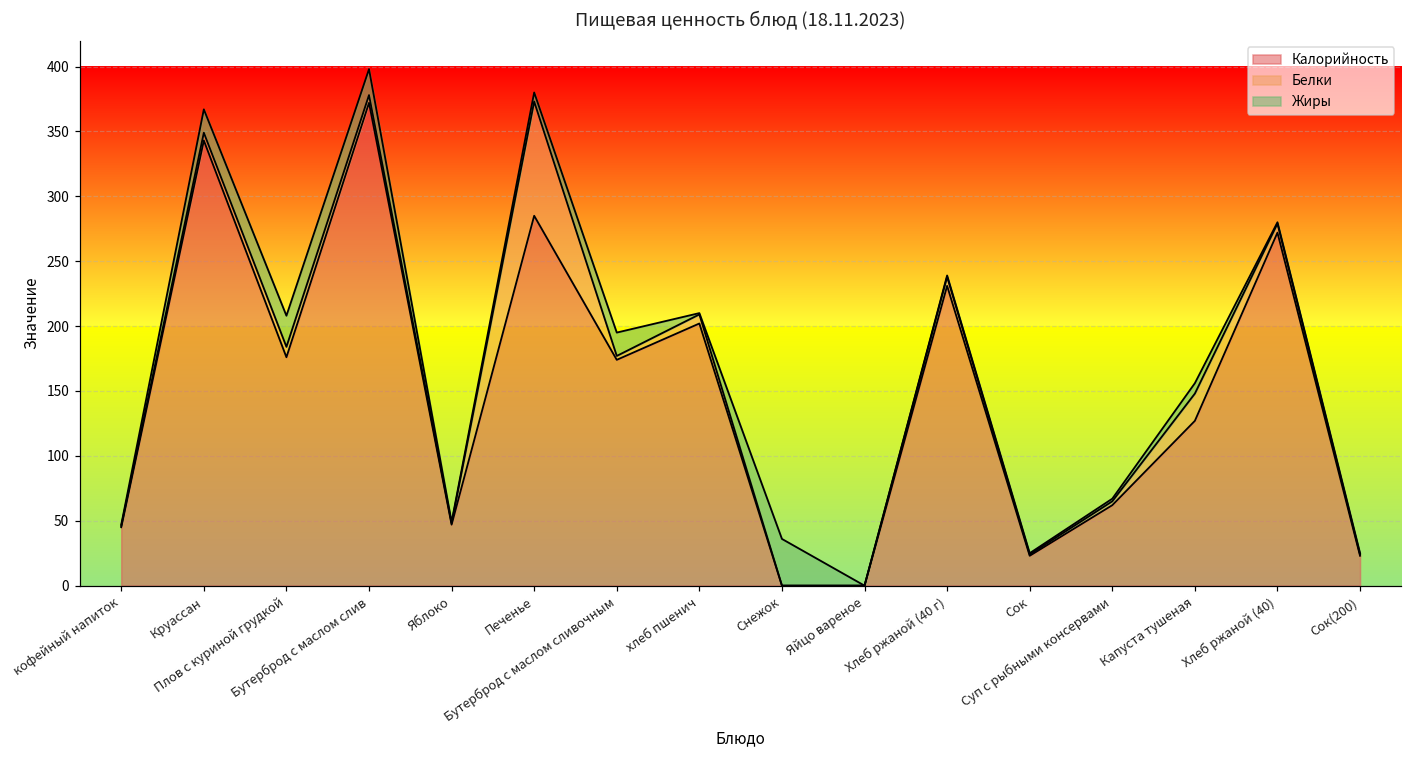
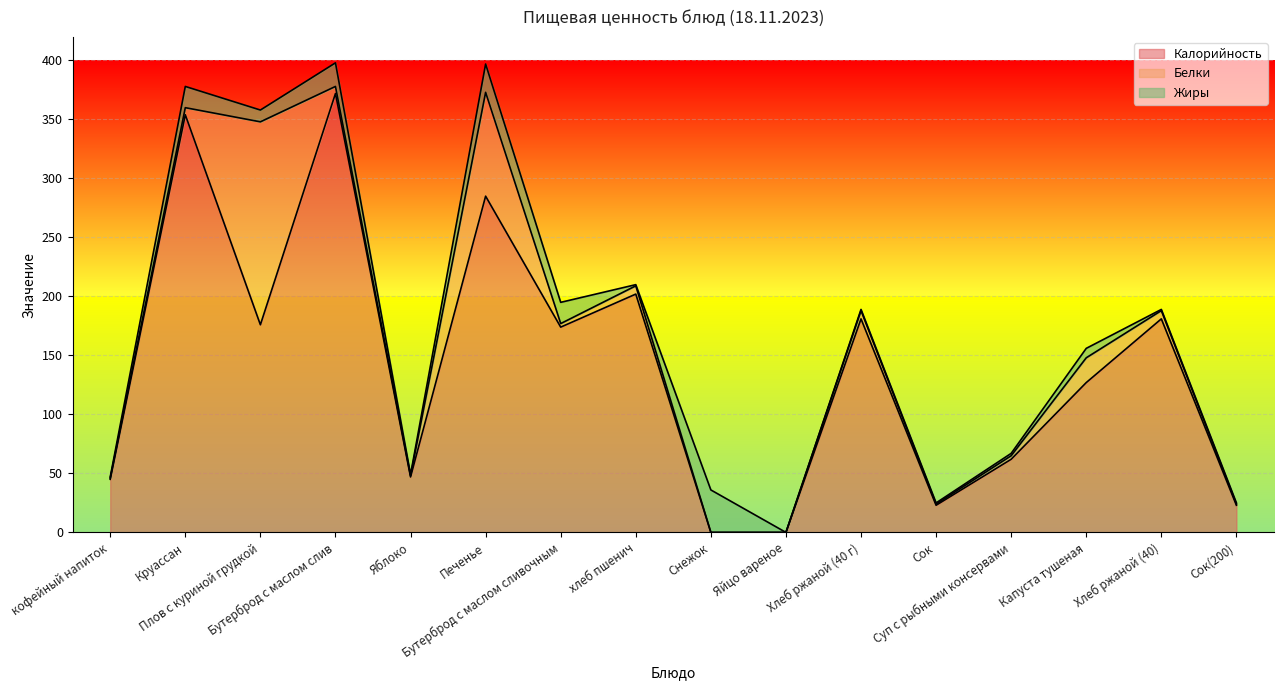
Калорийность, Круассан: 343 -> 354
Белки, Плов с куриной грудкой: 8 -> 172
Жиры, Плов с куриной грудкой: 24 -> 10
Жиры, Печенье: 7 -> 24
Калорийность, Хлеб ржаной (40 г): 231 -> 181
Калорийность, Хлеб ржаной (40): 272 -> 181
